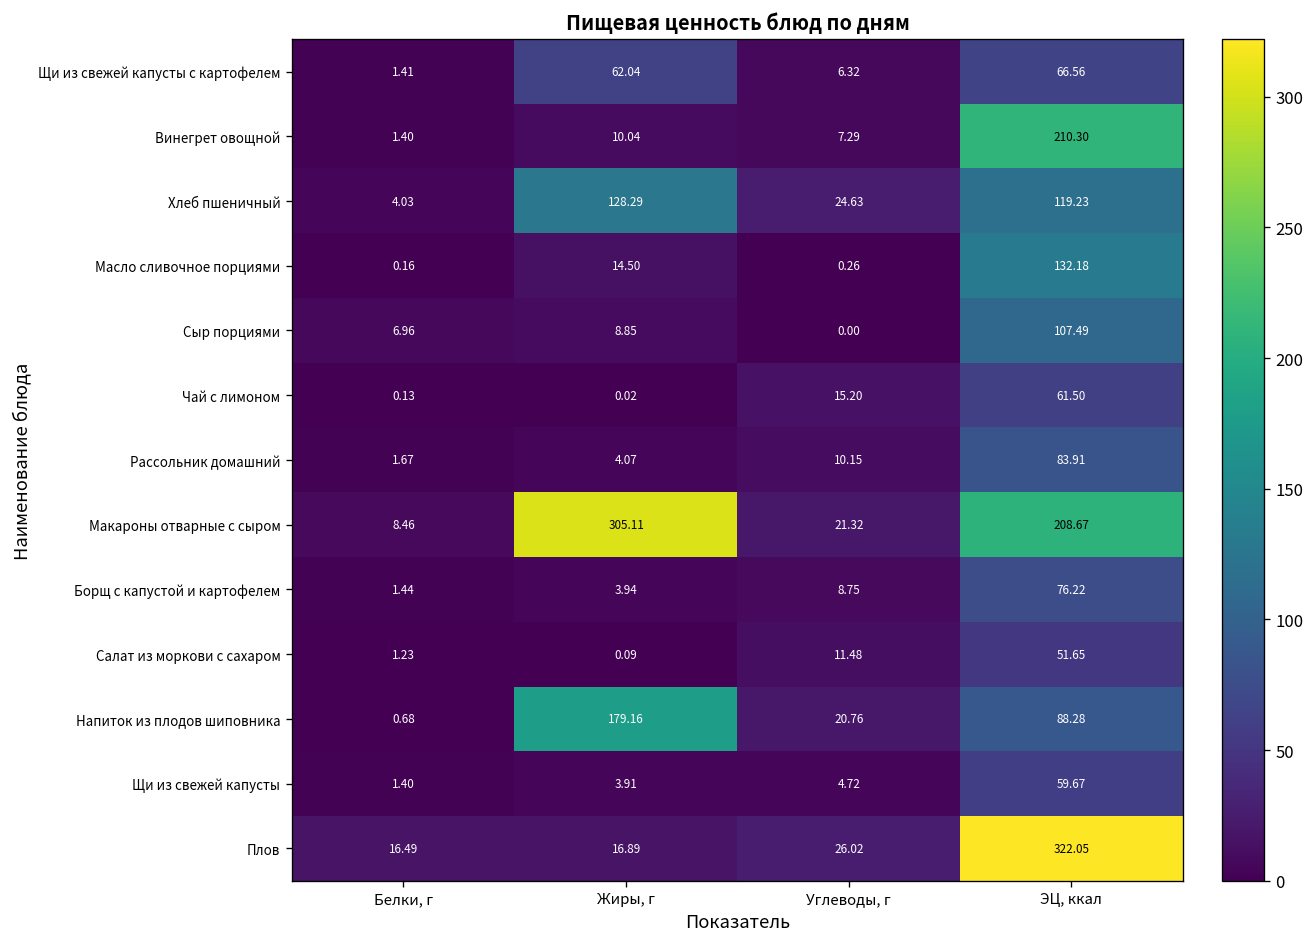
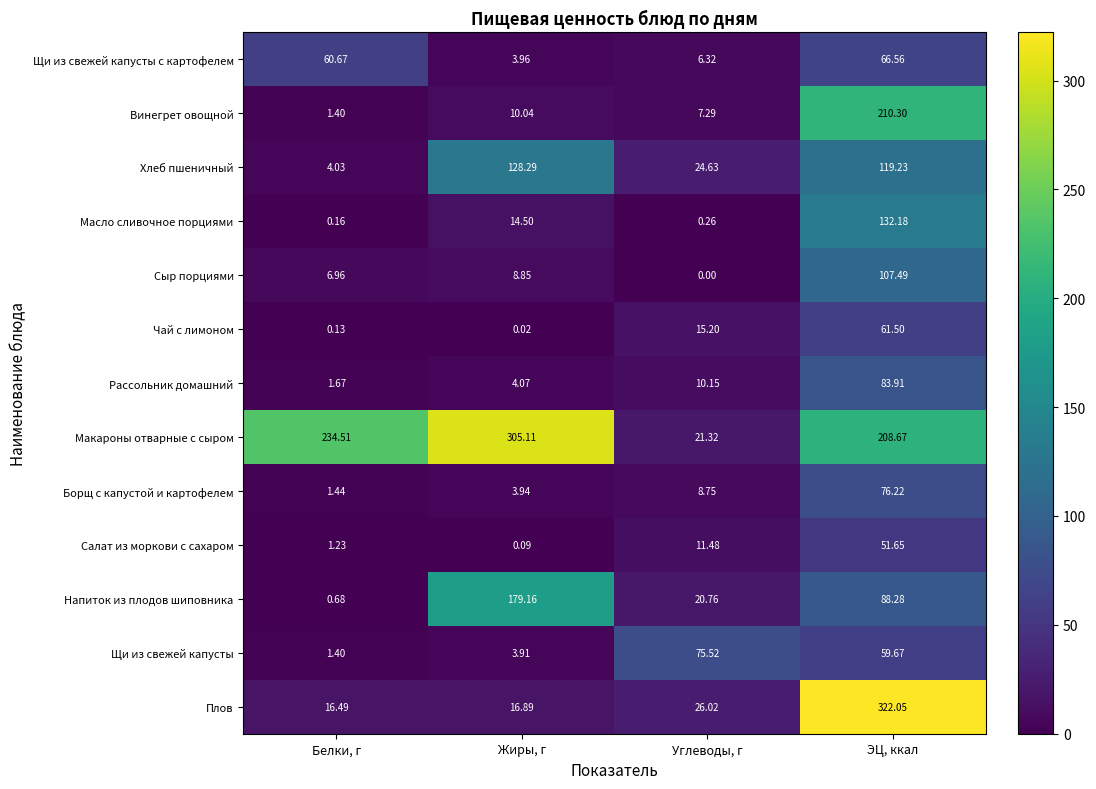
Щи из свежей капусты с картофелем, Белки, г: 1.41 -> 60.67
Щи из свежей капусты с картофелем, Жиры, г: 62.04 -> 3.96
Макароны отварные с сыром, Белки, г: 8.46 -> 234.51
Щи из свежей капусты, Углеводы, г: 4.72 -> 75.52
